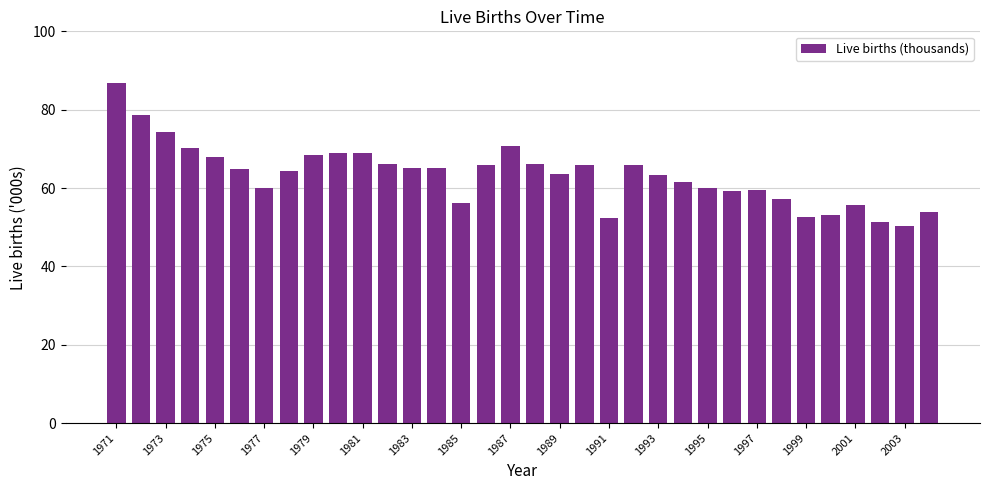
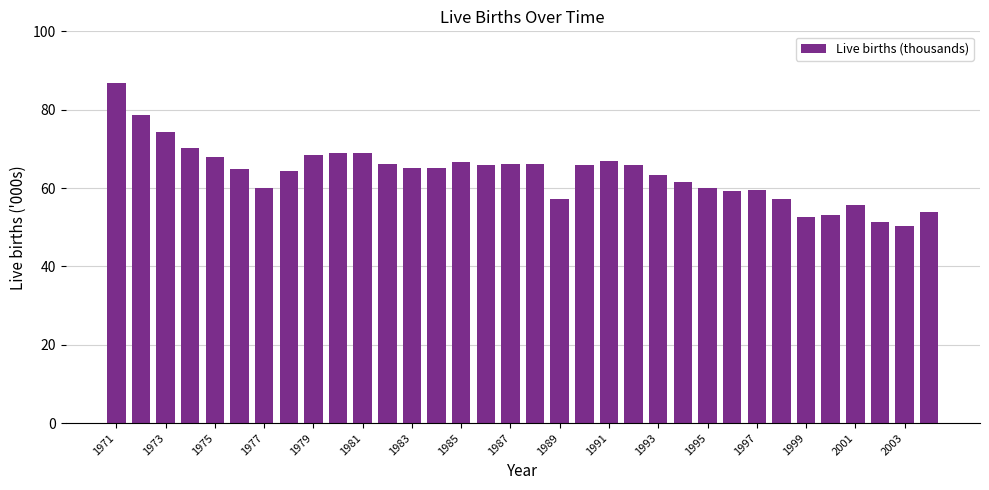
1985: 56 -> 67
1987: 71 -> 66
1989: 63 -> 57
1991: 52 -> 67
